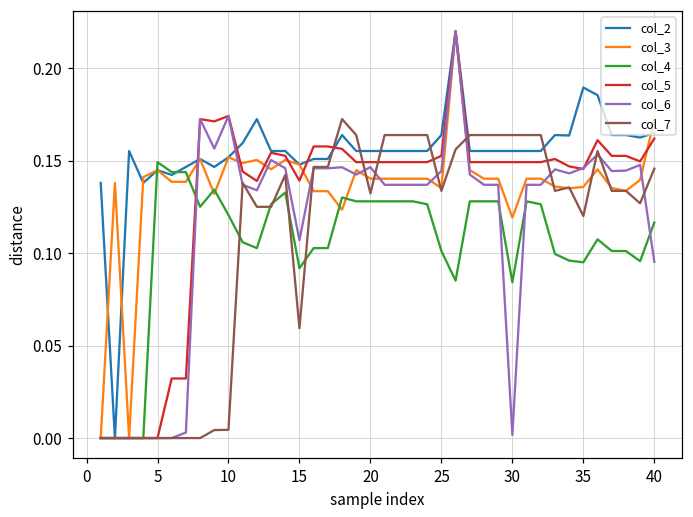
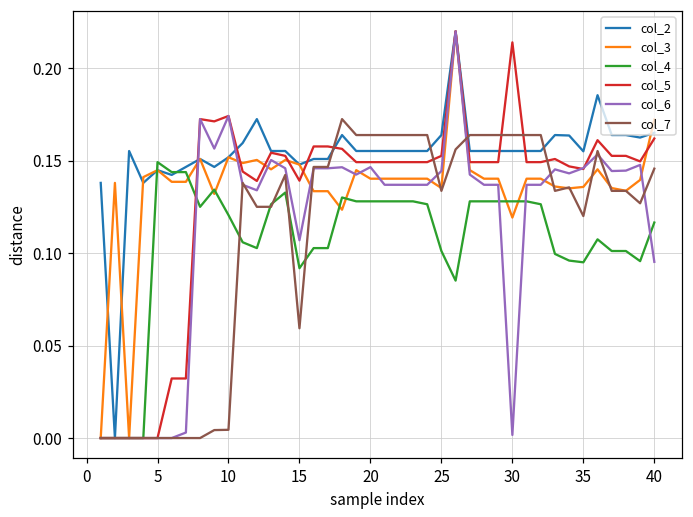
col_7, 20: 0.132 -> 0.164
col_4, 30: 0.084 -> 0.128
col_5, 30: 0.149 -> 0.214
col_2, 35: 0.189 -> 0.155
